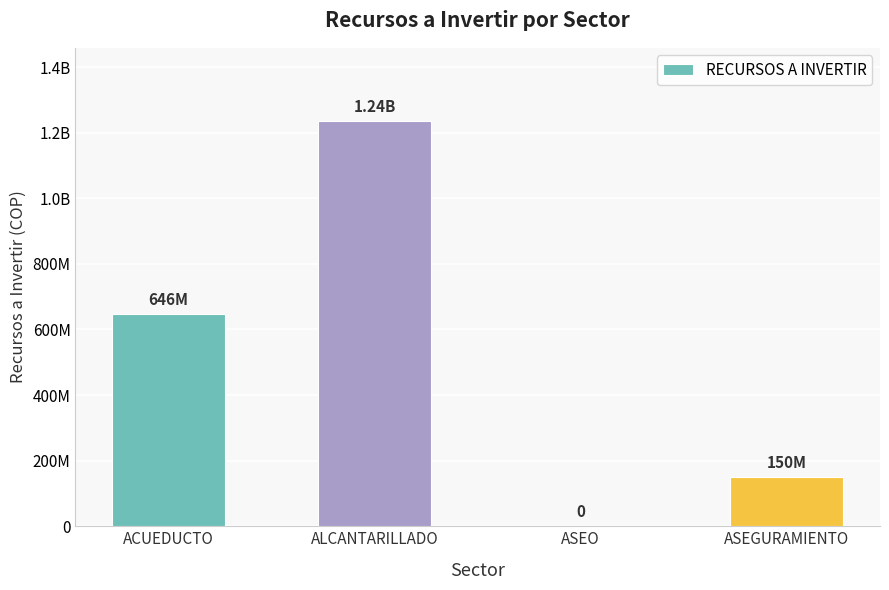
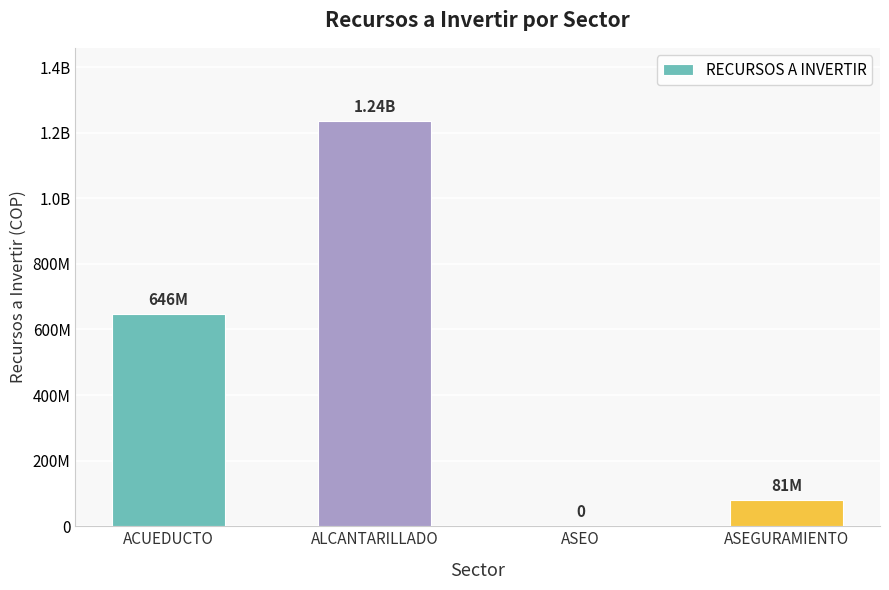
ASEGURAMIENTO: 150M -> 81M
